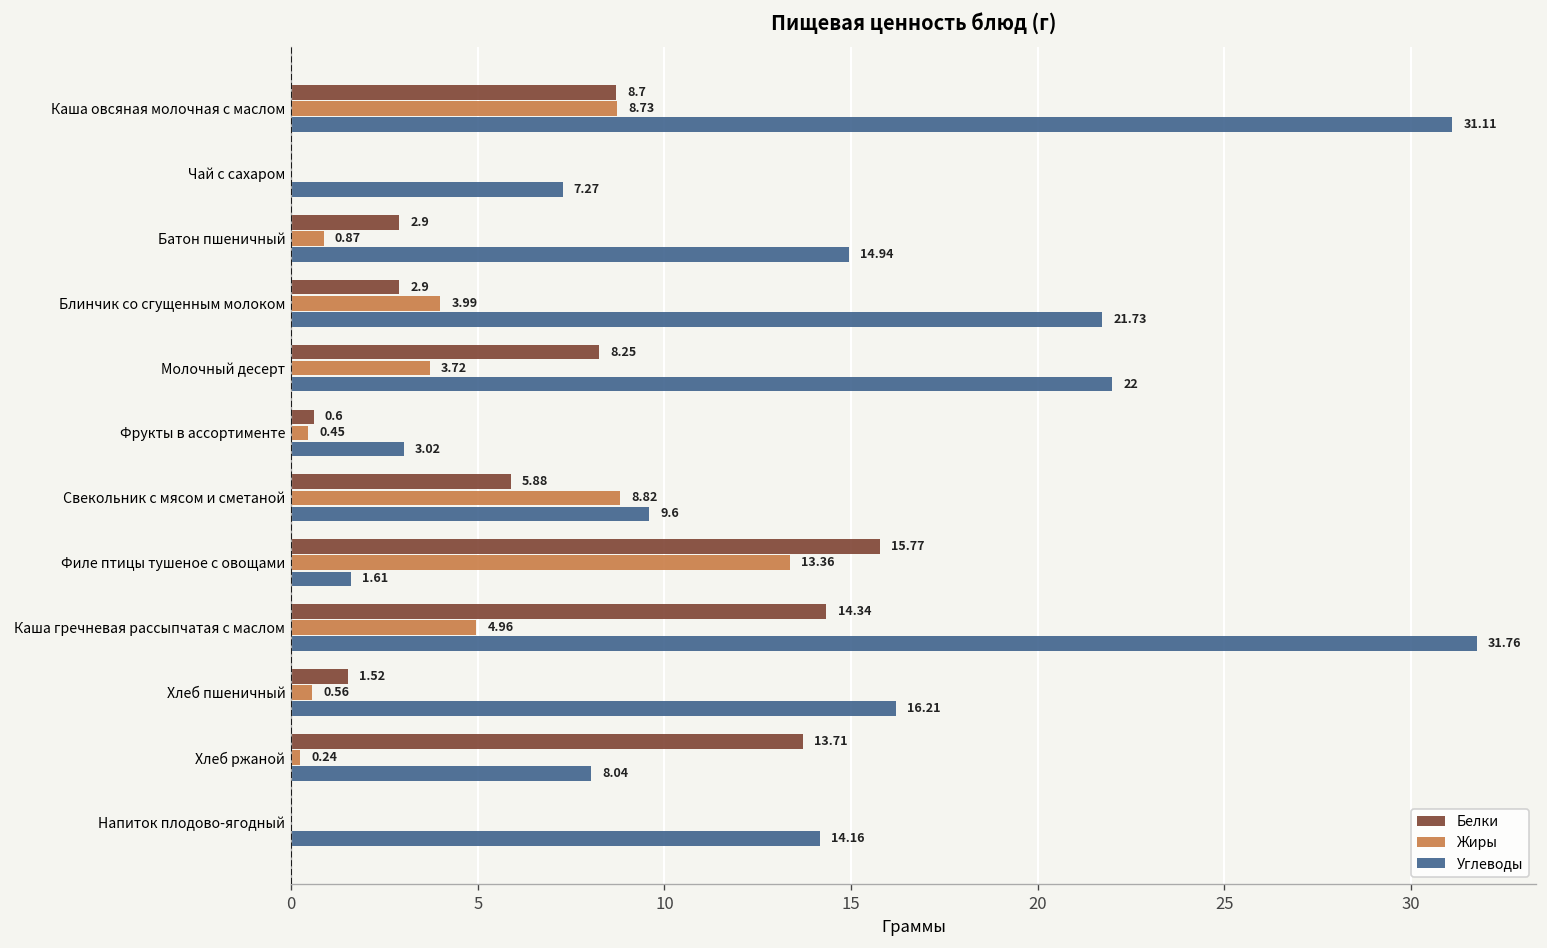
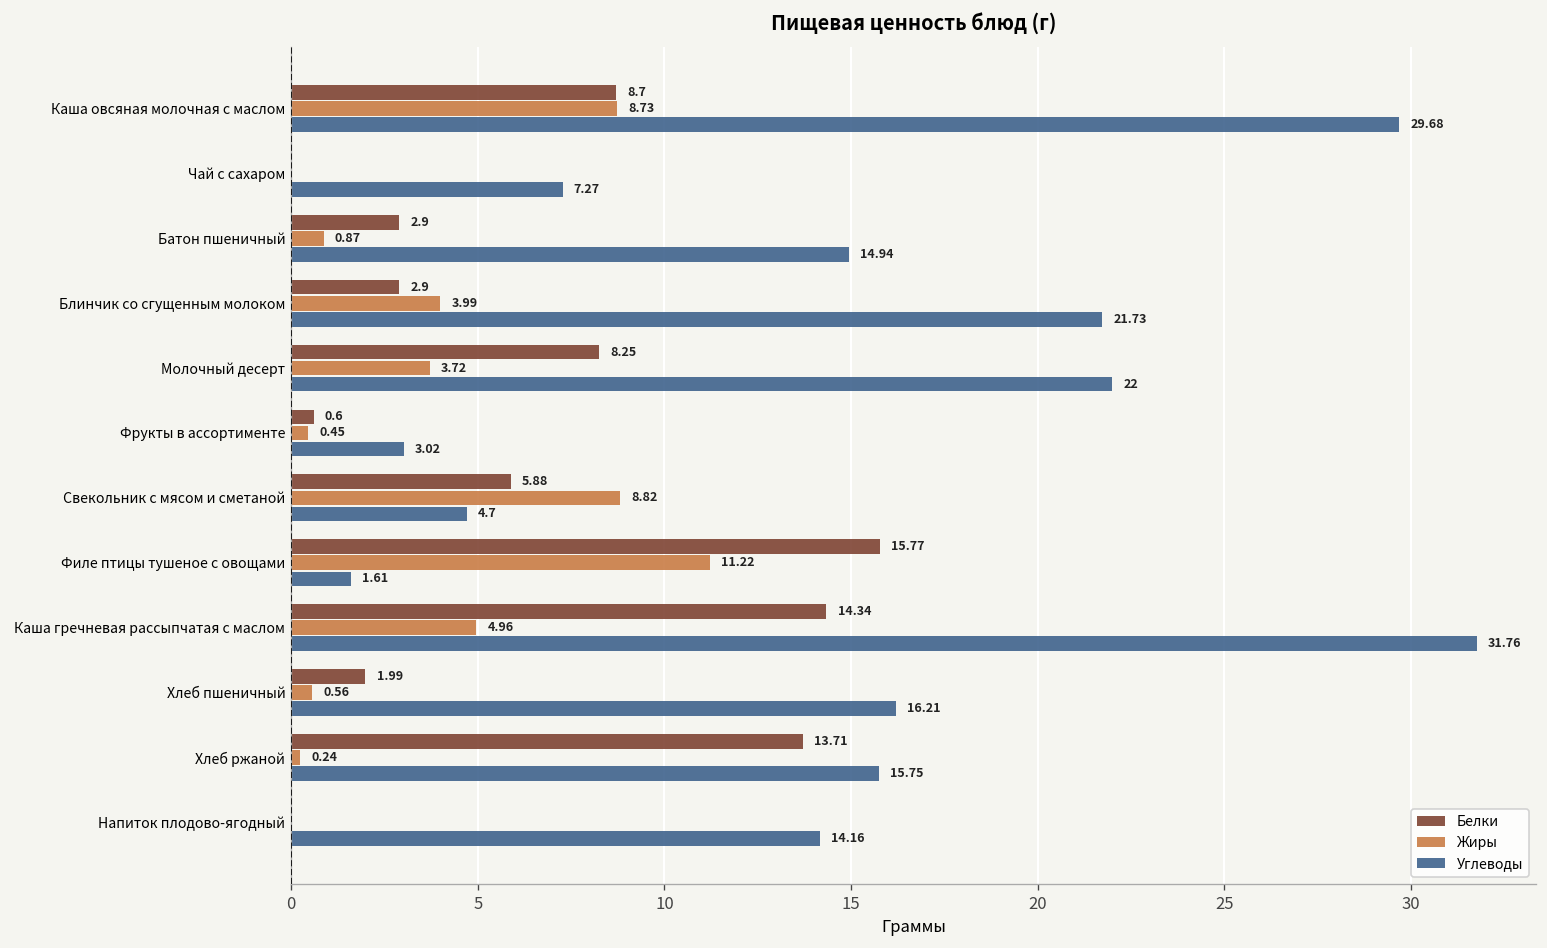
Углеводы, Каша овсяная молочная с маслом: 31.11 -> 29.68
Углеводы, Свекольник с мясом и сметаной: 9.6 -> 4.7
Жиры, Филе птицы тушеное с овощами: 13.36 -> 11.22
Белки, Хлеб пшеничный: 1.52 -> 1.99
Углеводы, Хлеб ржаной: 8.04 -> 15.75
